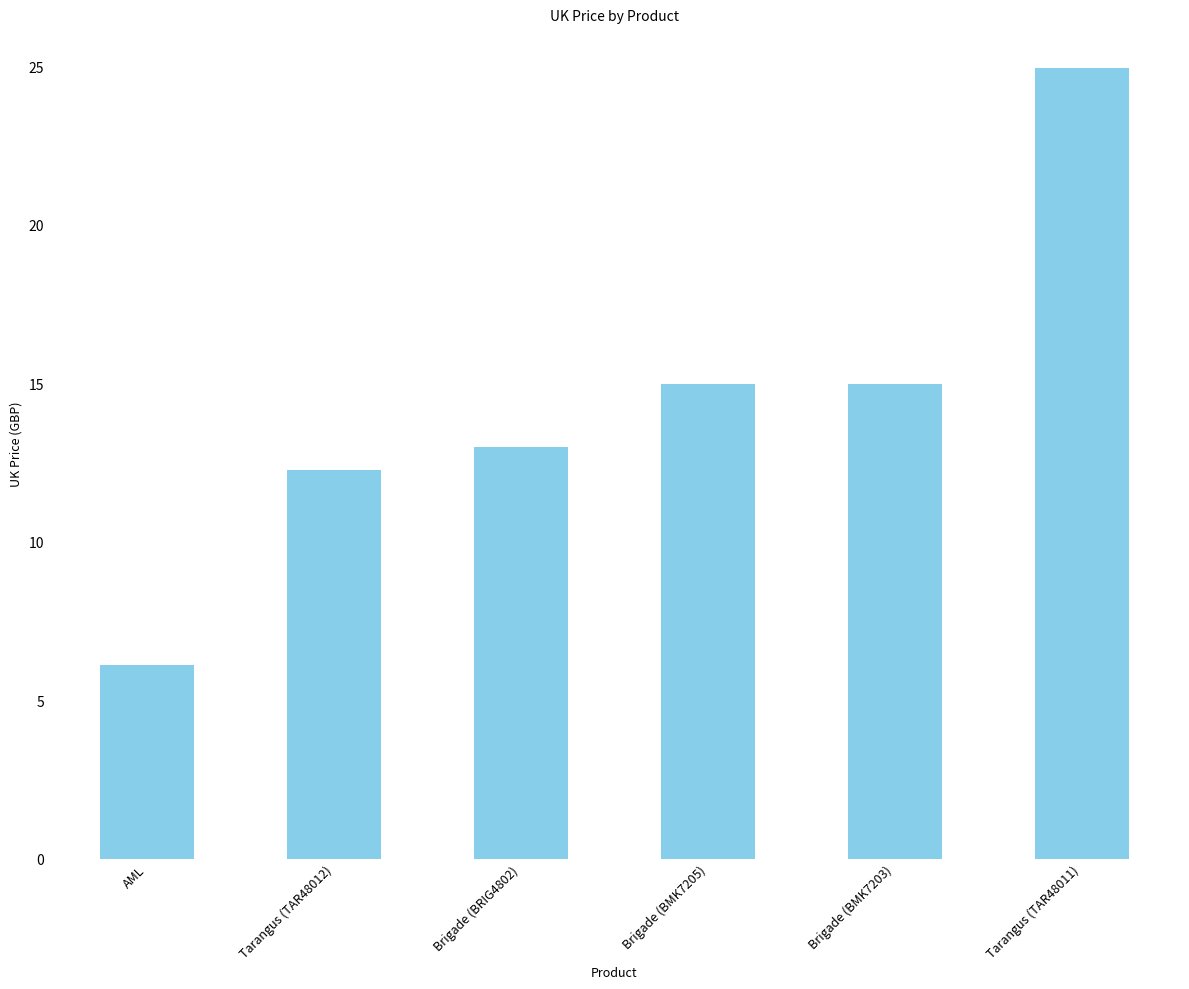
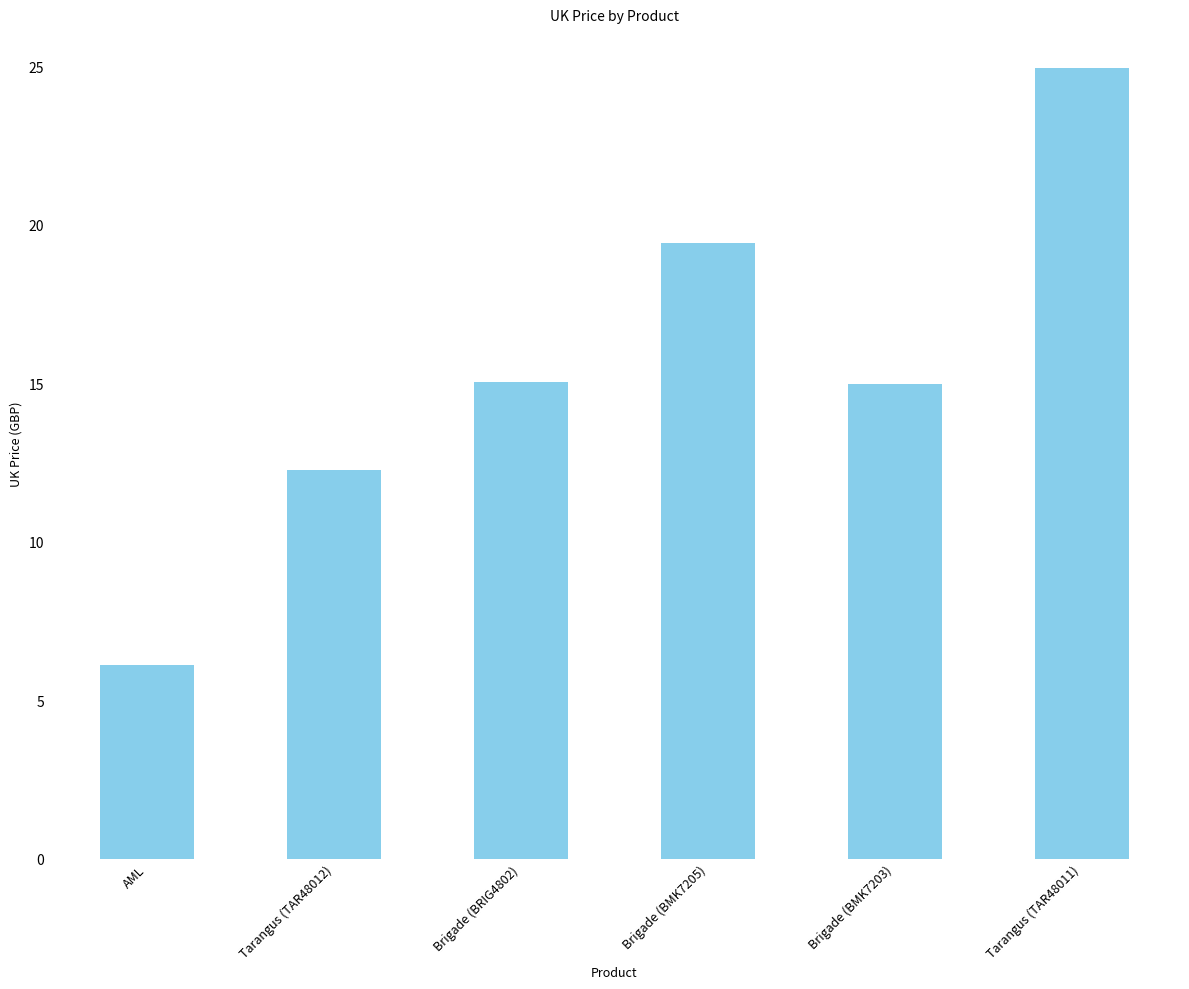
Brigade (BRIG4802): 13.0 -> 15.0
Brigade (BMK7205): 15.0 -> 19.4
